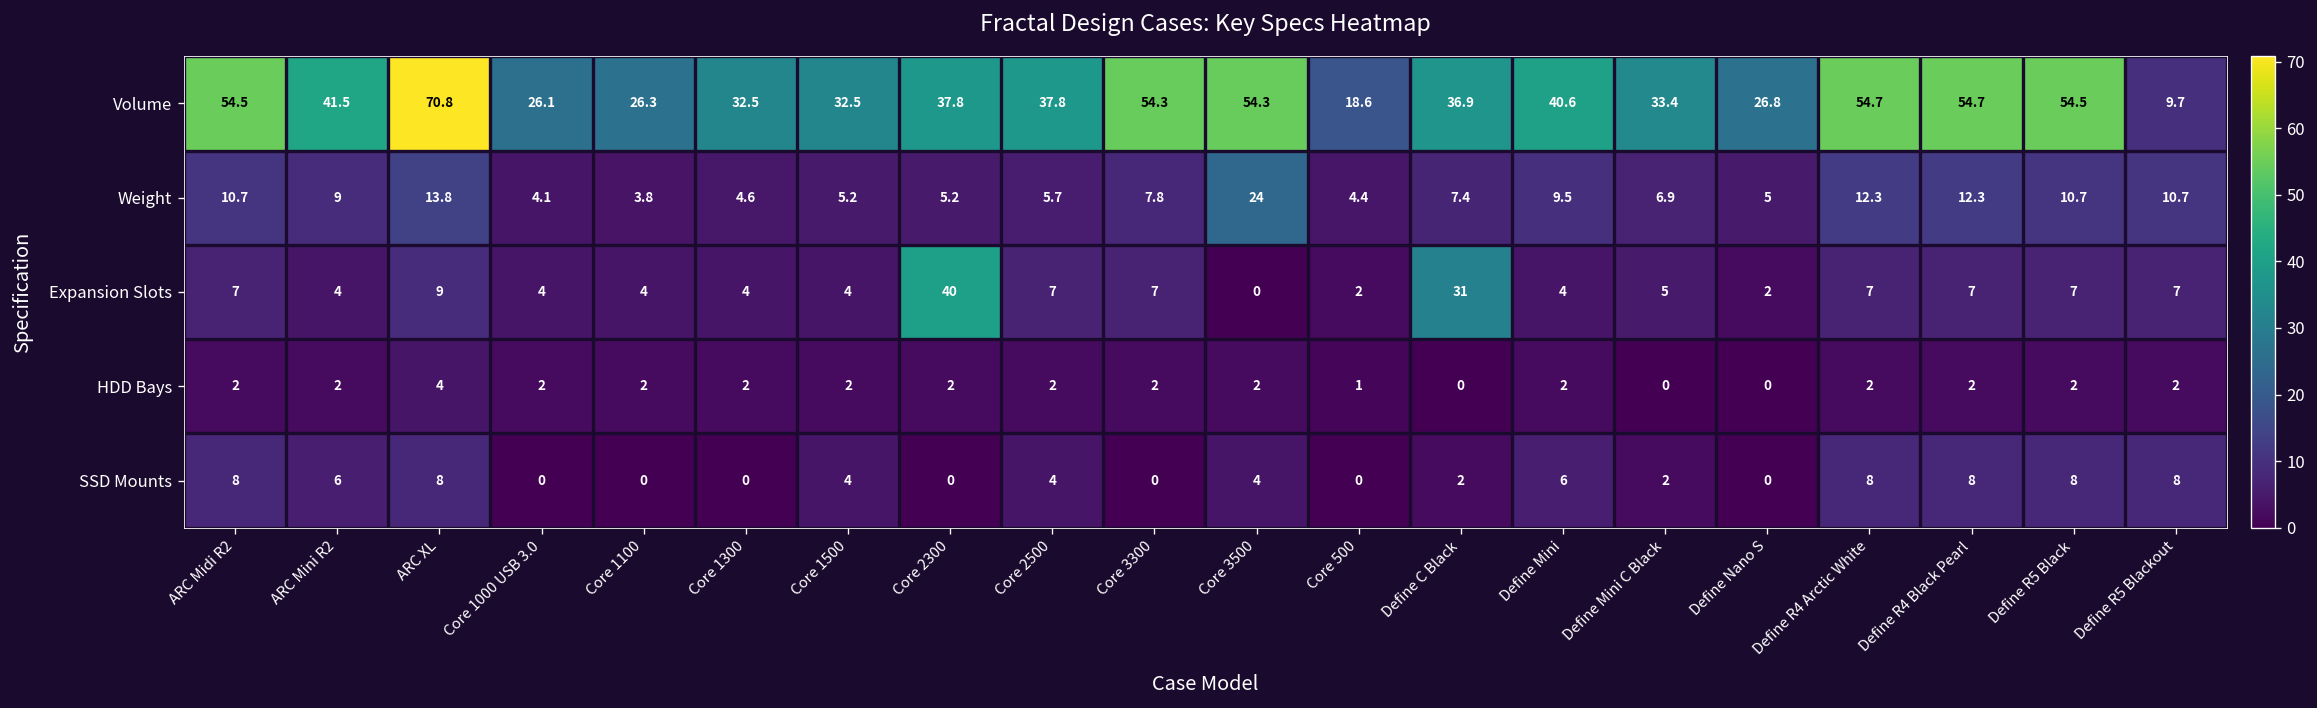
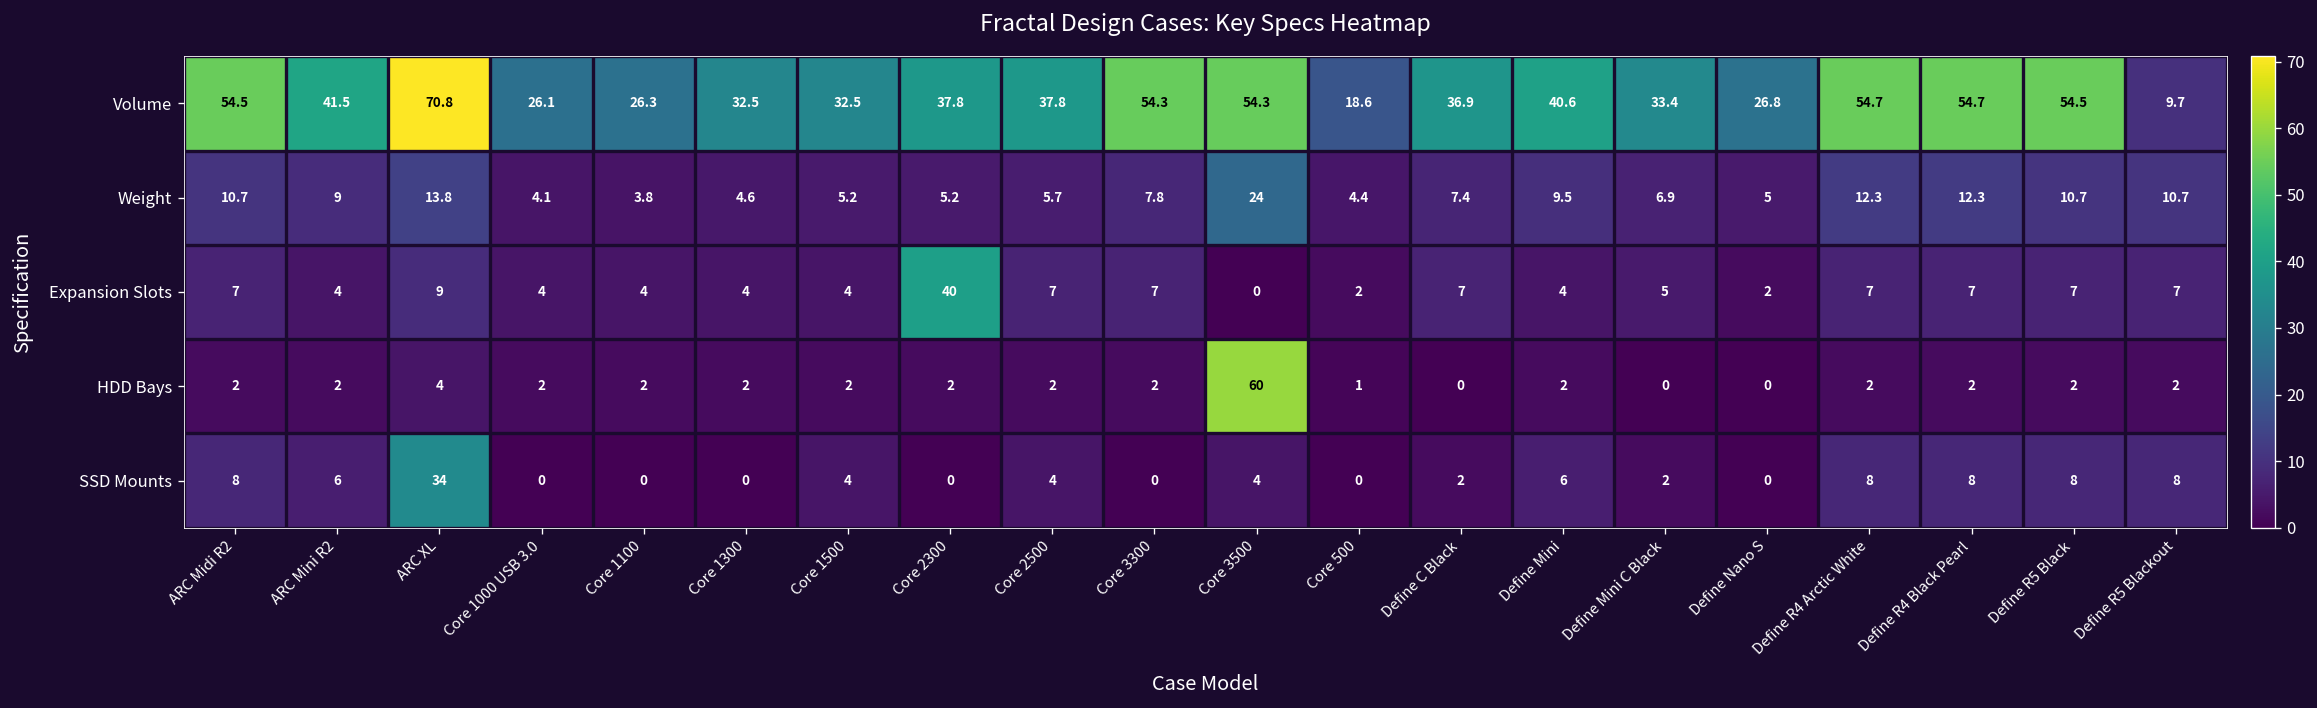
Expansion Slots, Define C Black: 31 -> 7
HDD Bays, Core 3500: 2 -> 60
SSD Mounts, ARC XL: 8 -> 34
